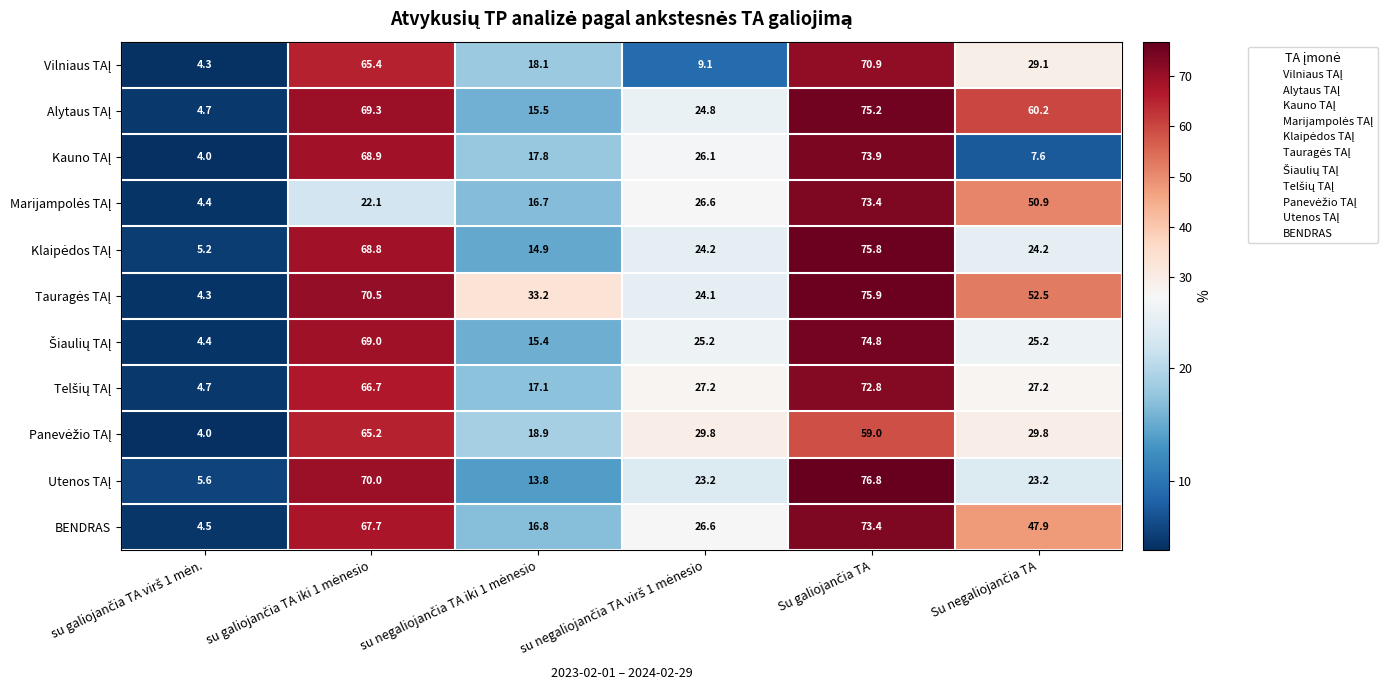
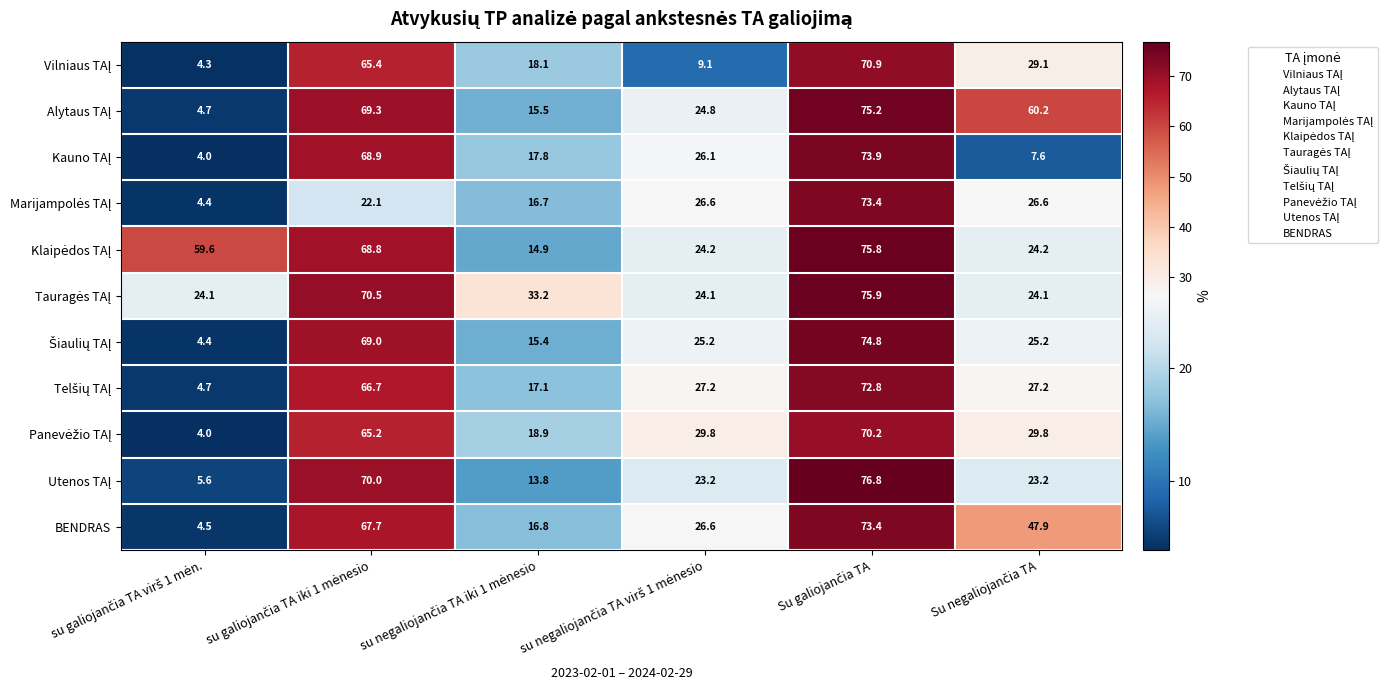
Marijampolės TAĮ, Su negaliojančia TA: 50.9 -> 26.6
Klaipėdos TAĮ, su galiojančia TA virš 1 mėn.: 5.2 -> 59.6
Tauragės TAĮ, su galiojančia TA virš 1 mėn.: 4.3 -> 24.1
Tauragės TAĮ, Su negaliojančia TA: 52.5 -> 24.1
Panevėžio TAĮ, Su galiojančia TA: 59.0 -> 70.2
